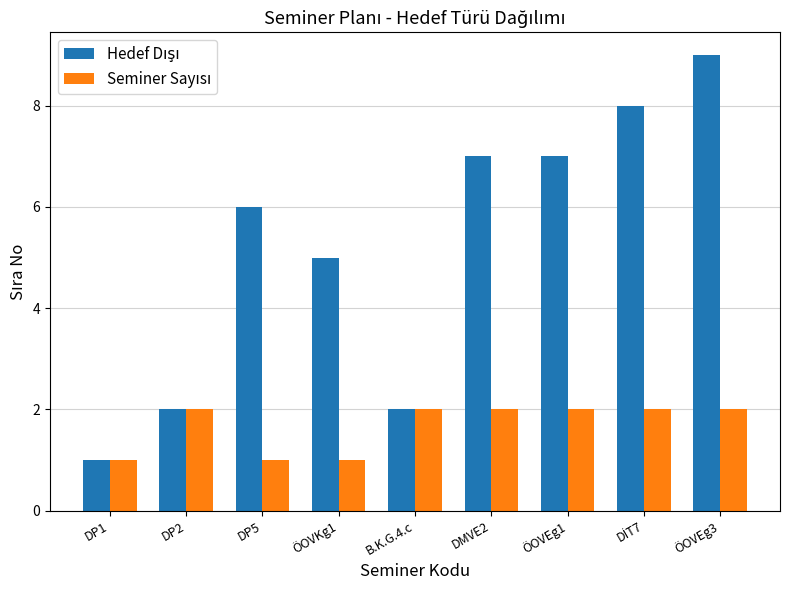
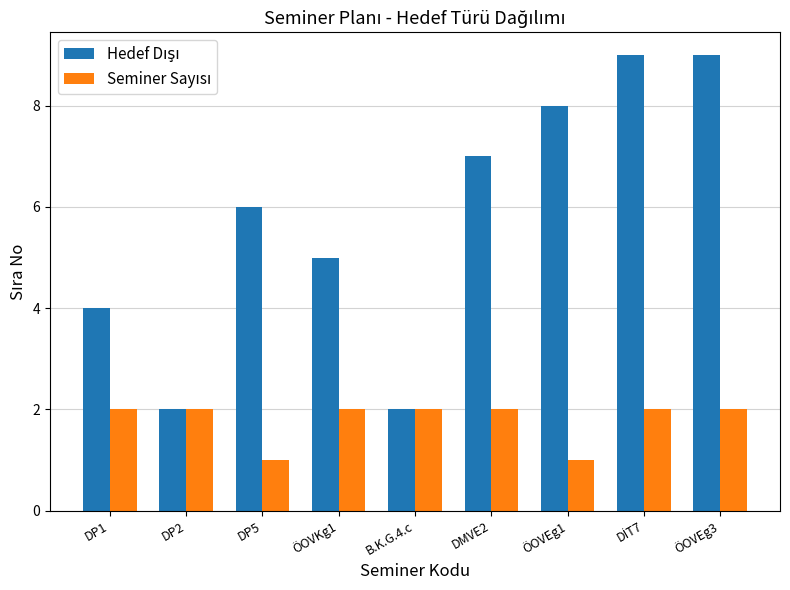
Hedef Dışı, DP1: 1 -> 4
Seminer Sayısı, DP1: 1 -> 2
Seminer Sayısı, ÖOVKg1: 1 -> 2
Hedef Dışı, ÖOVEg1: 7 -> 8
Seminer Sayısı, ÖOVEg1: 2 -> 1
Hedef Dışı, DİT7: 8 -> 9
